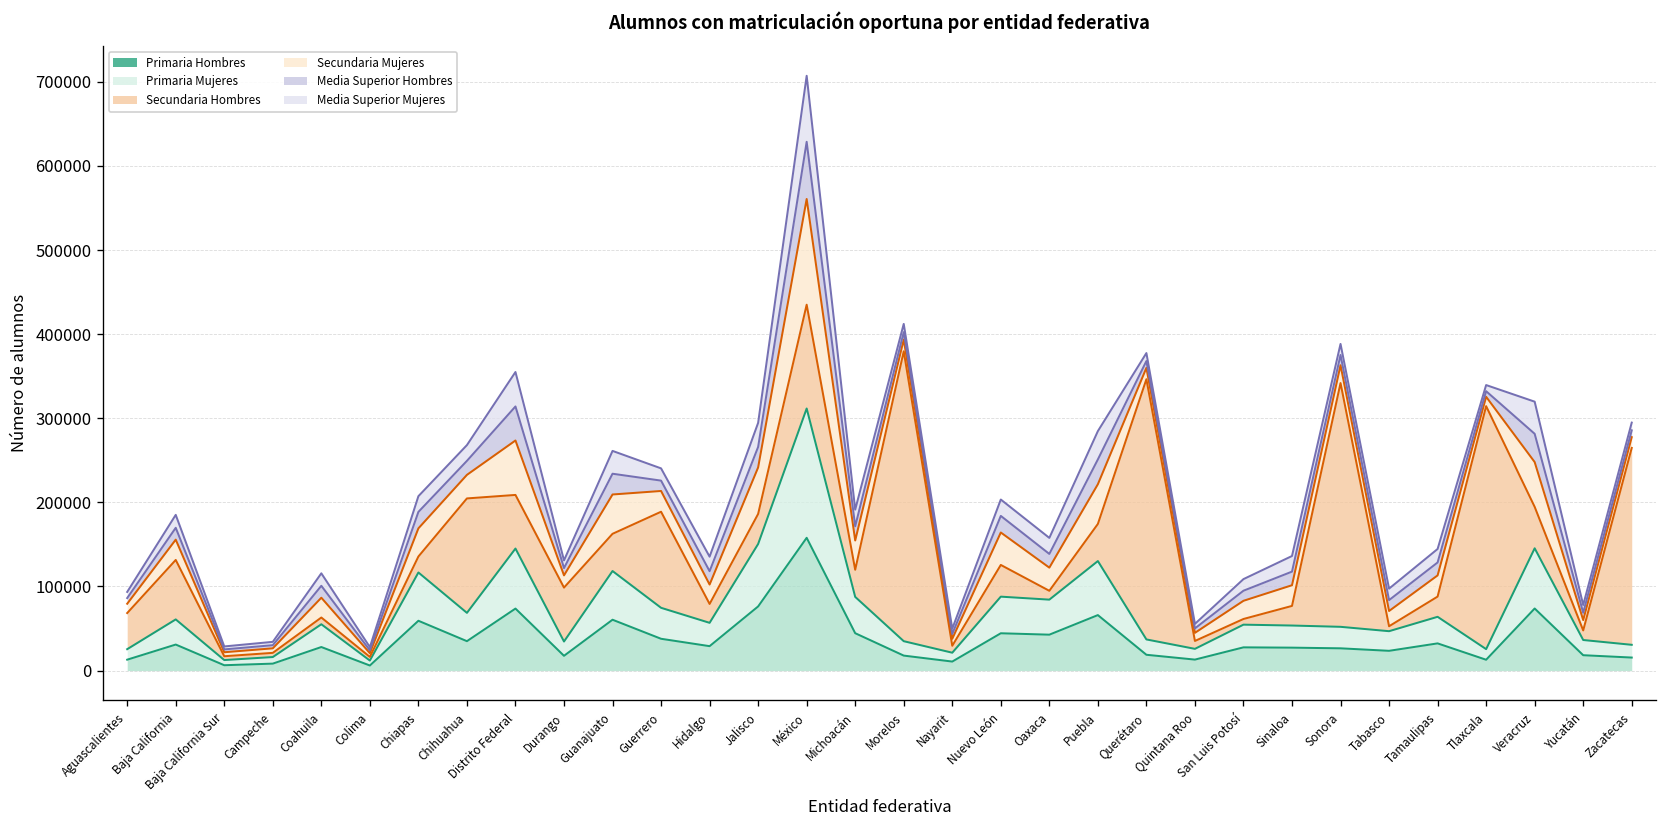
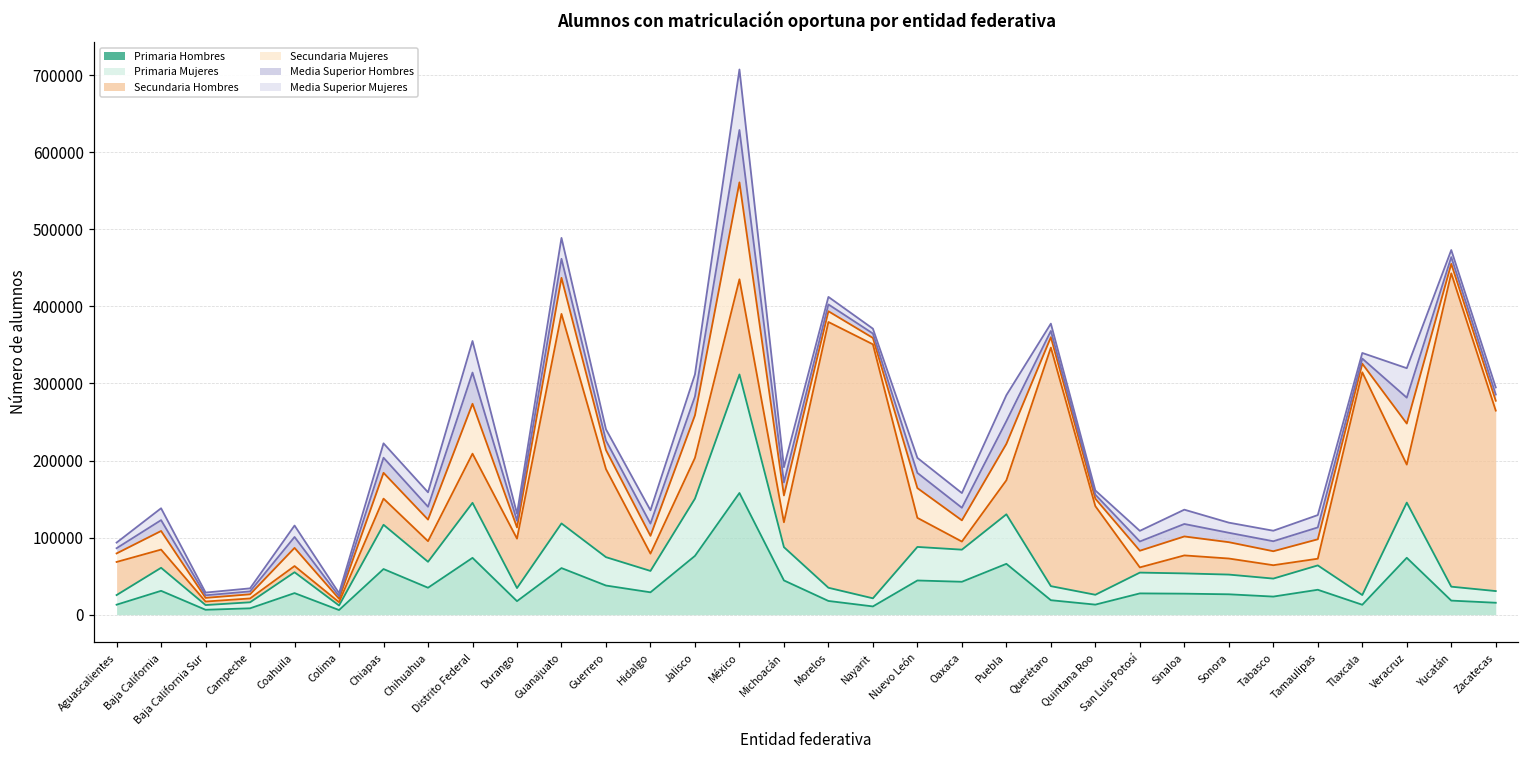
Secundaria Hombres, Baja California: 70000 -> 20000
Secundaria Hombres, Chiapas: 20000 -> 30000
Secundaria Hombres, Chihuahua: 140000 -> 30000
Secundaria Hombres, Guanajuato: 40000 -> 270000
Secundaria Hombres, Jalisco: 40000 -> 50000
Secundaria Hombres, Nayarit: 10000 -> 330000
Secundaria Hombres, Quintana Roo: 10000 -> 110000
Secundaria Hombres, Sonora: 290000 -> 20000
Secundaria Hombres, Tabasco: 10000 -> 20000
Secundaria Hombres, Tamaulipas: 20000 -> 10000
Secundaria Hombres, Yucatán: 10000 -> 410000
